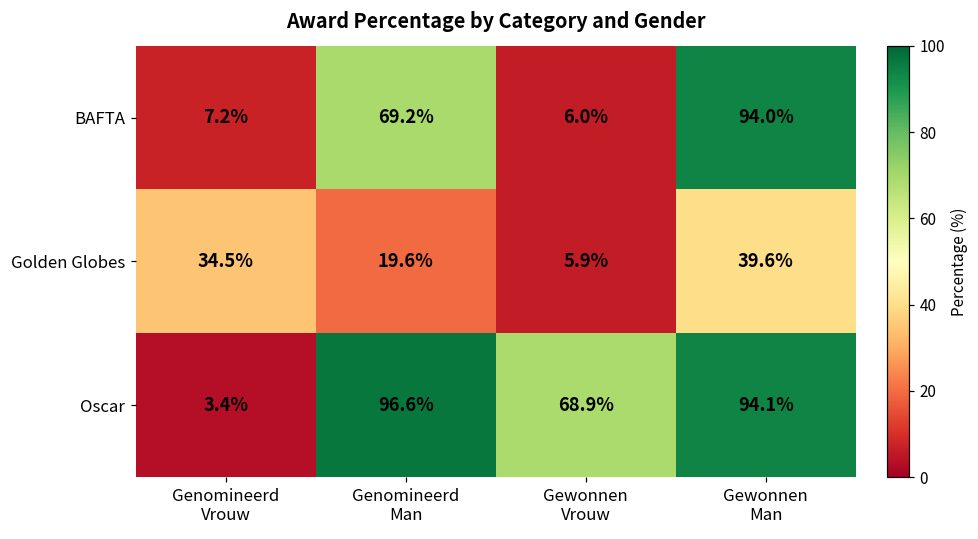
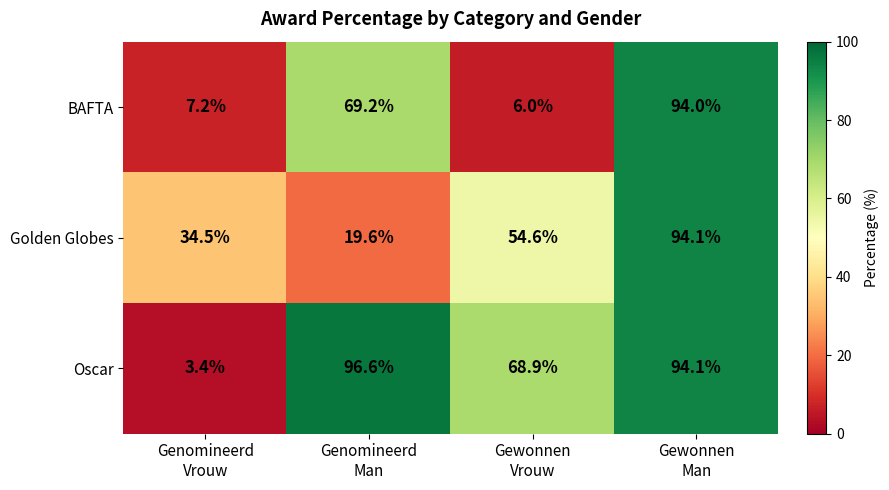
Golden Globes, Gewonnen Vrouw: 5.9% -> 54.6%
Golden Globes, Gewonnen Man: 39.6% -> 94.1%
